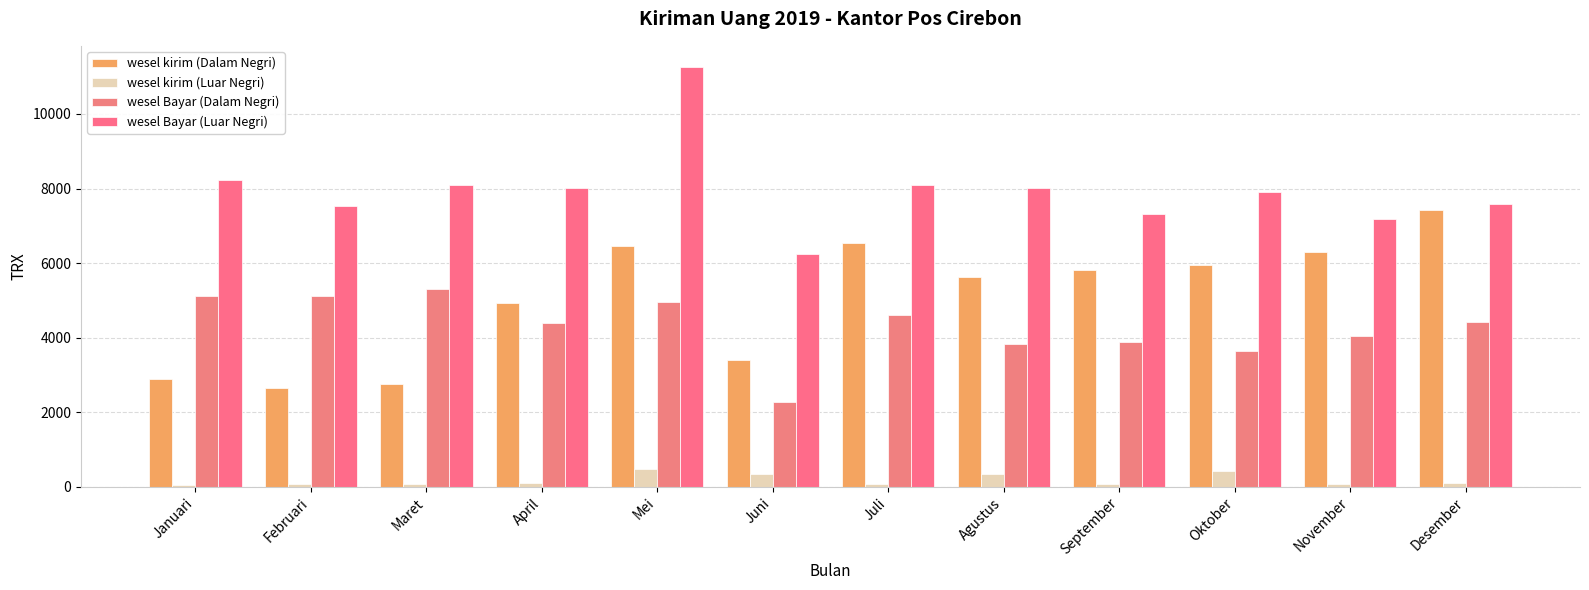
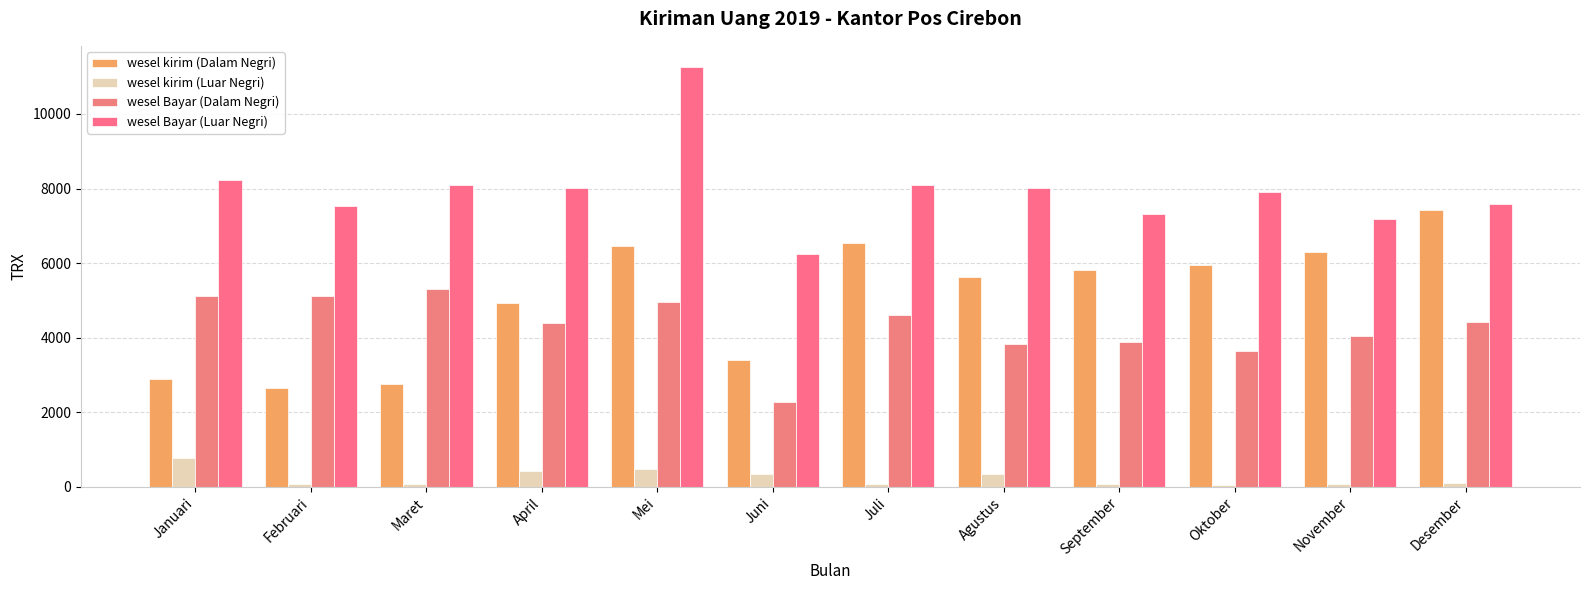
wesel kirim (Luar Negri), Januari: 100 -> 800
wesel kirim (Luar Negri), April: 100 -> 400
wesel kirim (Luar Negri), Oktober: 400 -> 100
